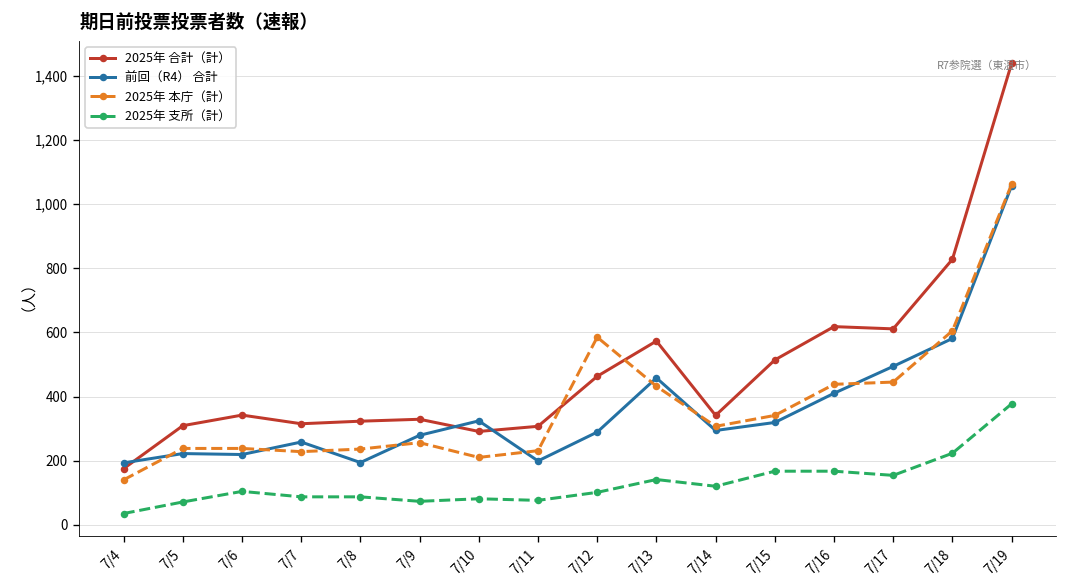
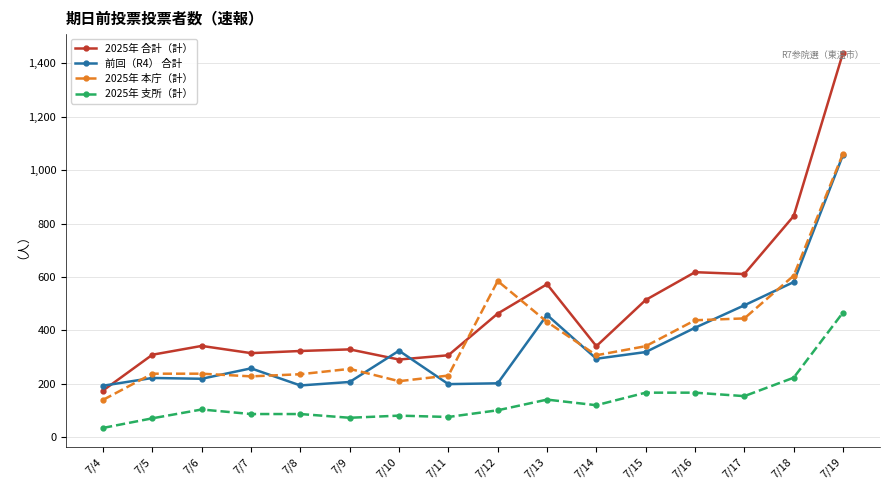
前回（R4） 合計, 7/9: 280 -> 210
前回（R4） 合計, 7/12: 290 -> 200
2025年 支所（計）, 7/19: 380 -> 470
